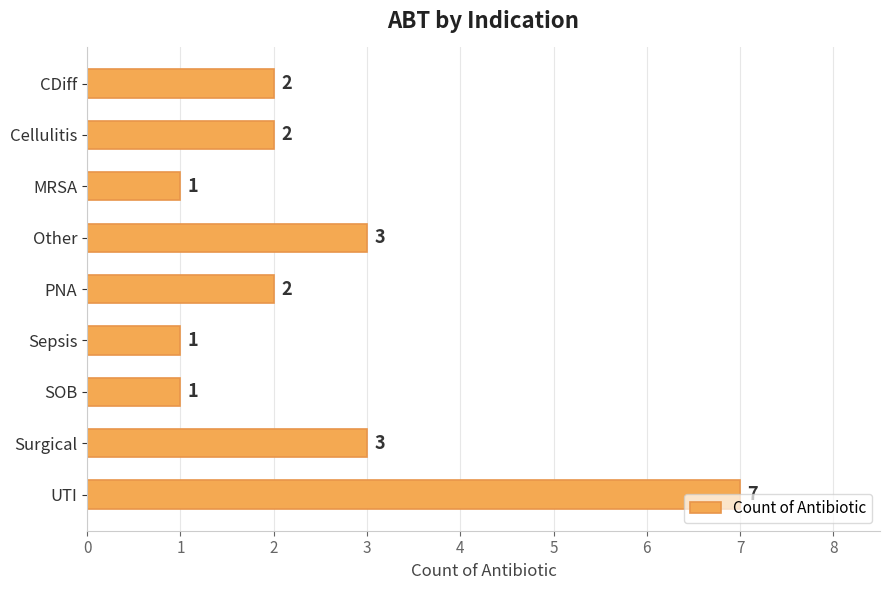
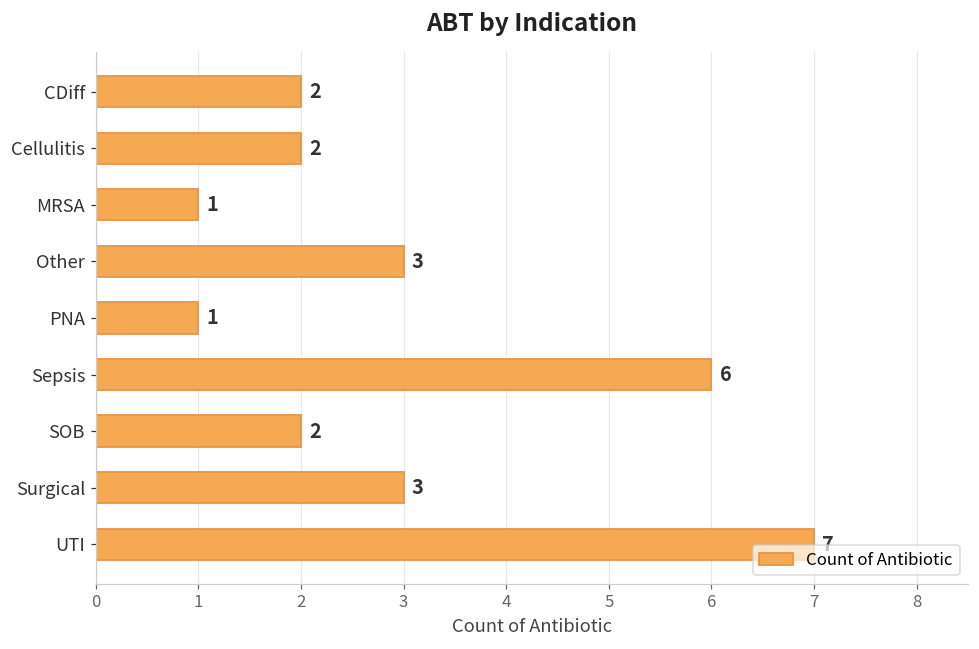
PNA: 2 -> 1
Sepsis: 1 -> 6
SOB: 1 -> 2
